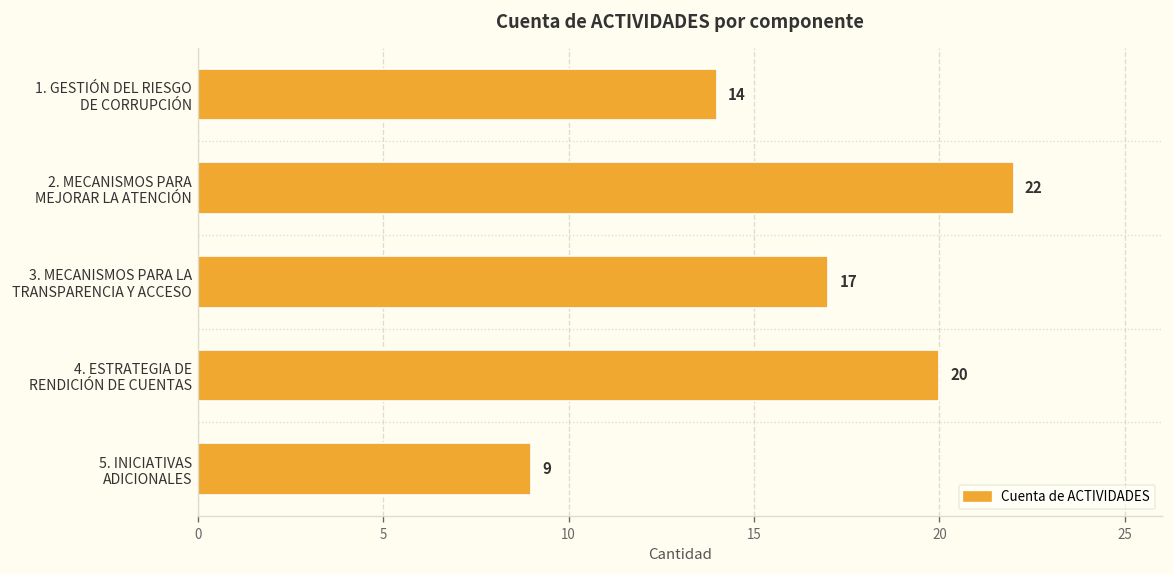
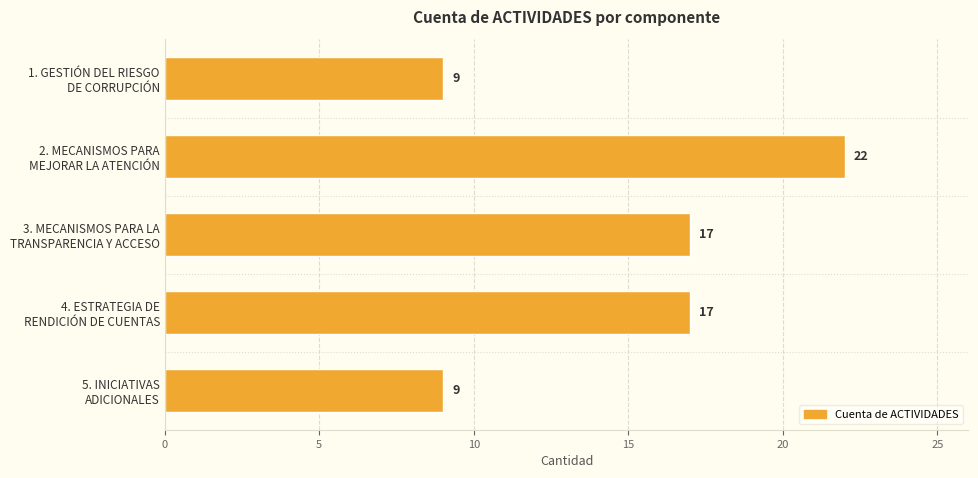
1. GESTIÓN DEL RIESGO DE CORRUPCIÓN: 14 -> 9
4. ESTRATEGIA DE RENDICIÓN DE CUENTAS: 20 -> 17
